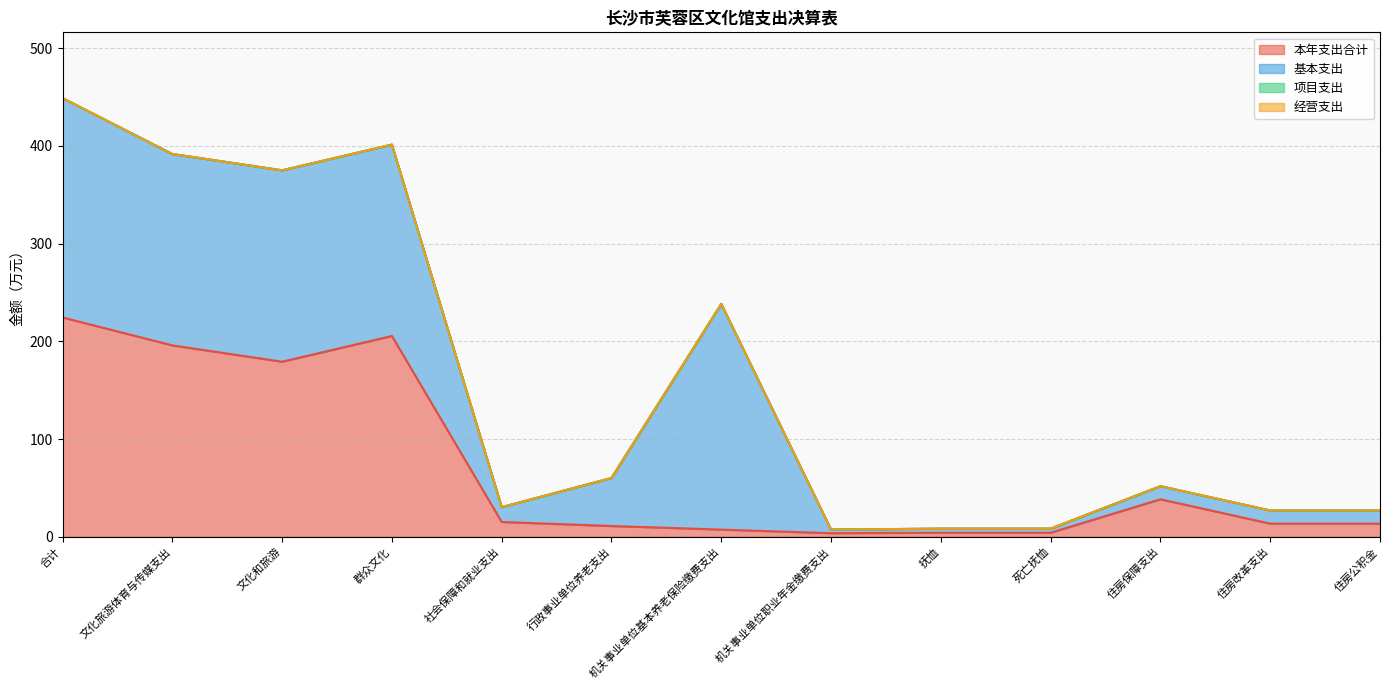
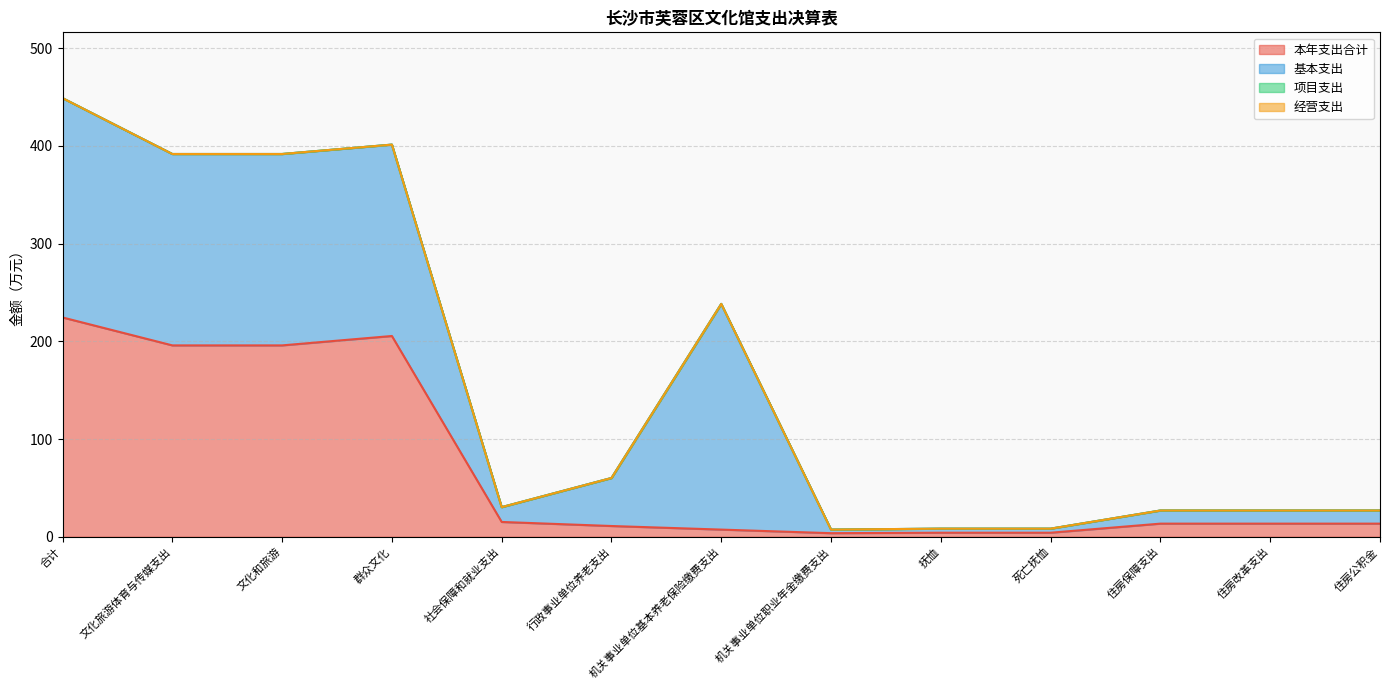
本年支出合计, 文化和旅游: 180 -> 200
本年支出合计, 住房保障支出: 40 -> 10
